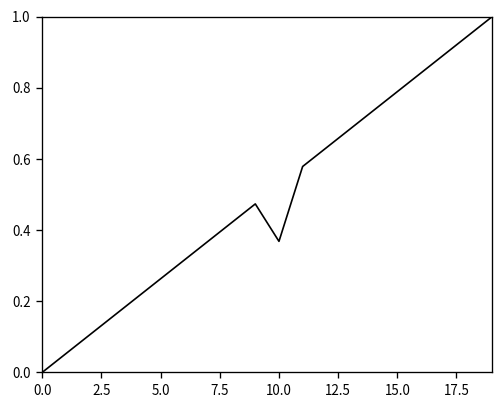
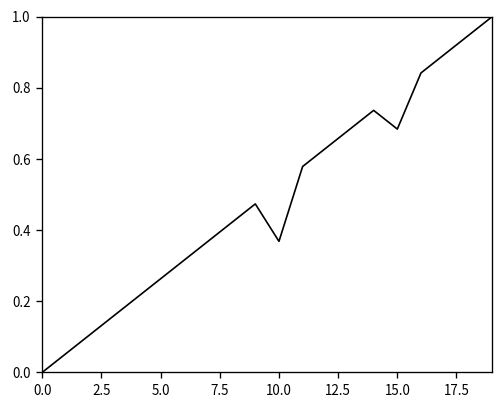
15.0: 0.79 -> 0.68
